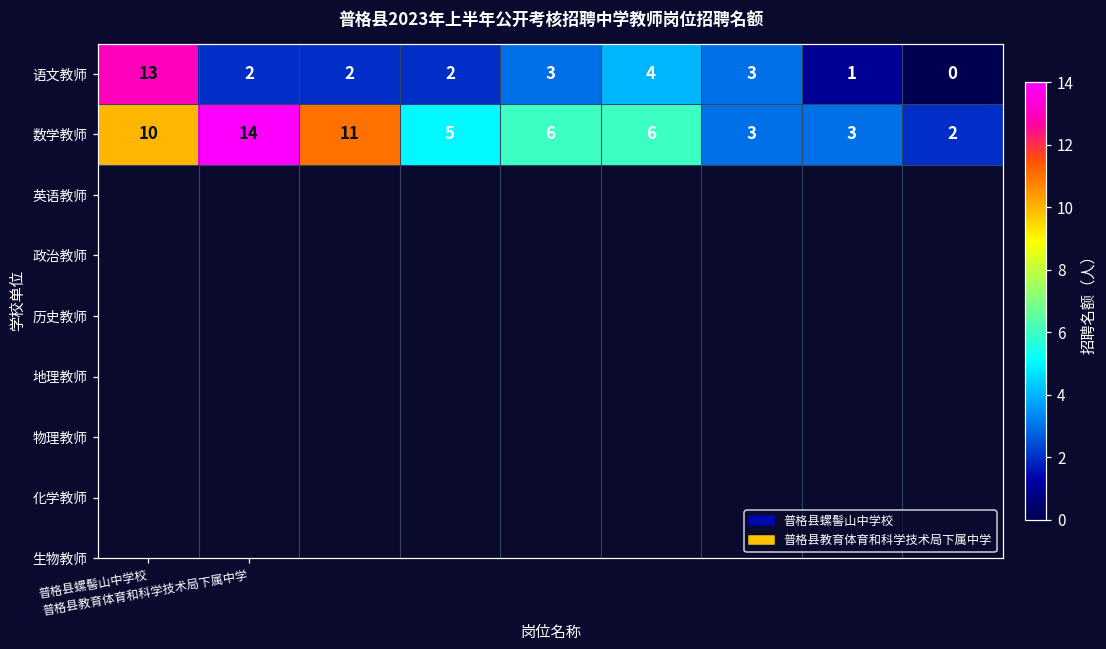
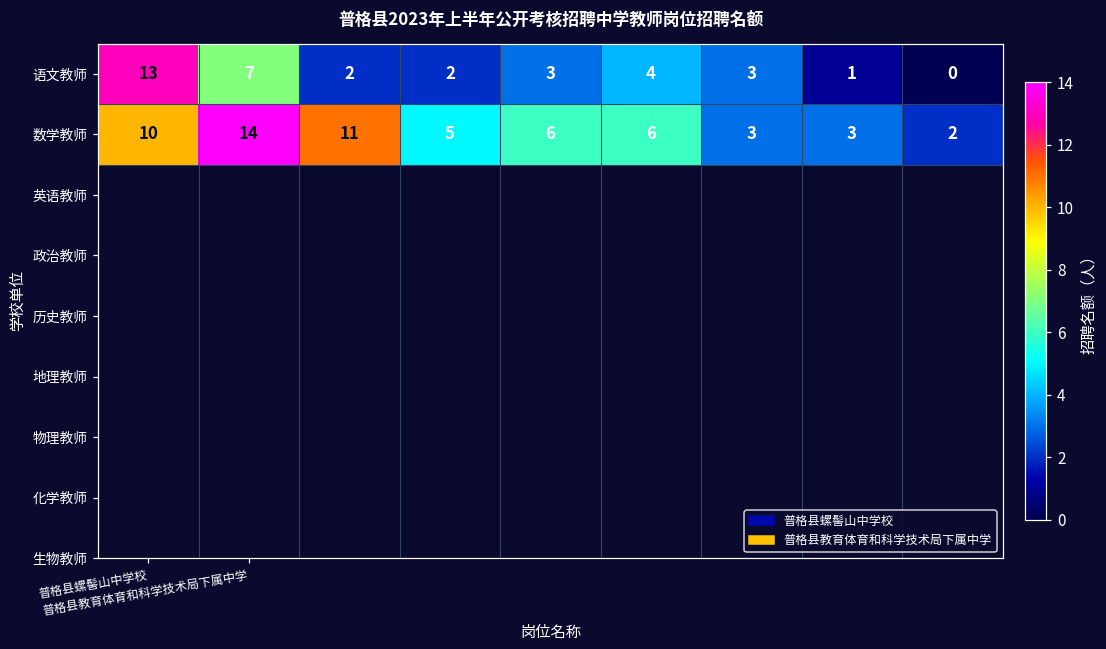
语文教师, 普格县教育体育和科学技术局下属中学: 2 -> 7
